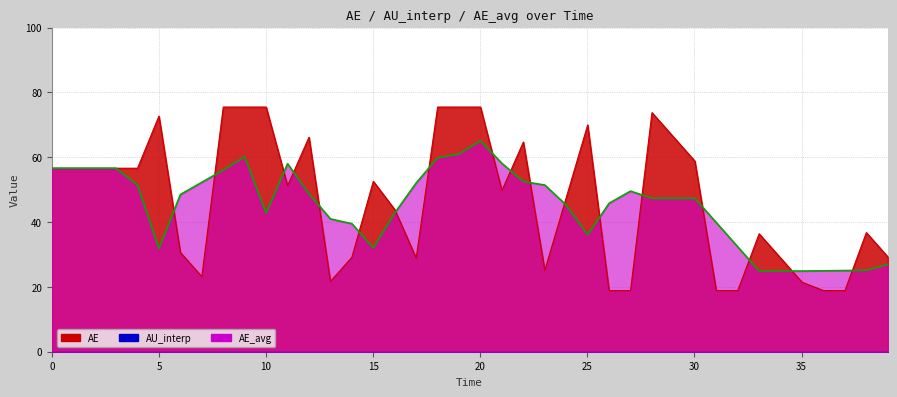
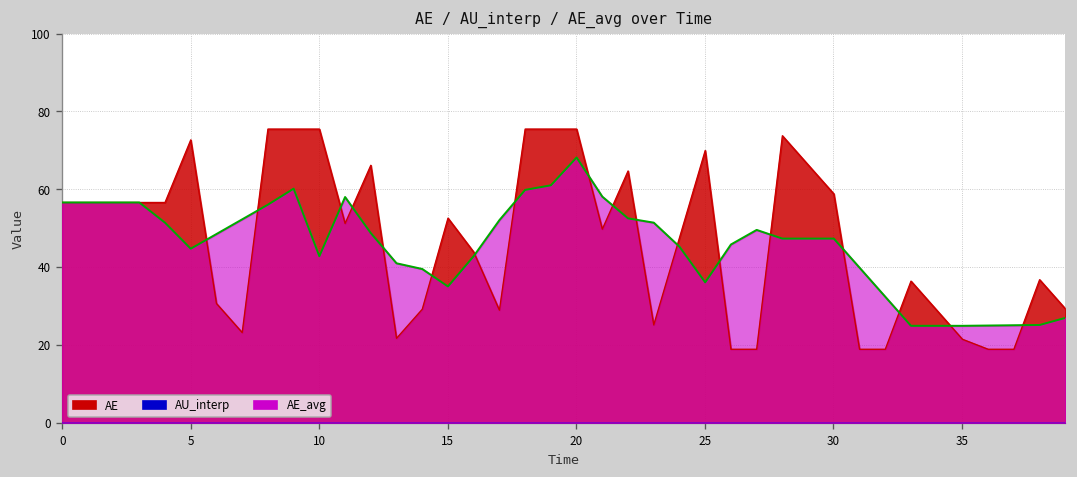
AE_avg, 5: 32 -> 45
AE_avg, 15: 32 -> 35
AE_avg, 20: 65 -> 68
